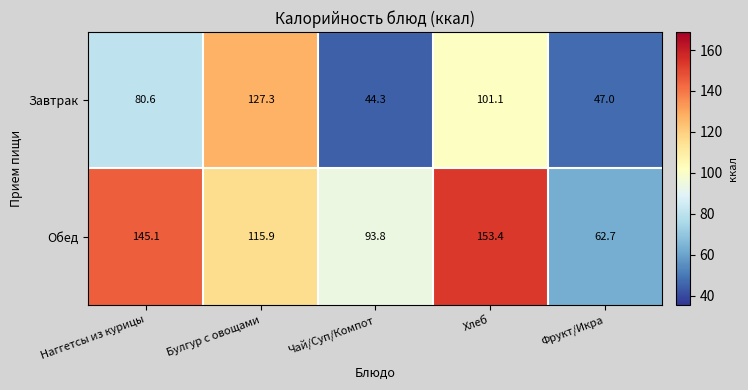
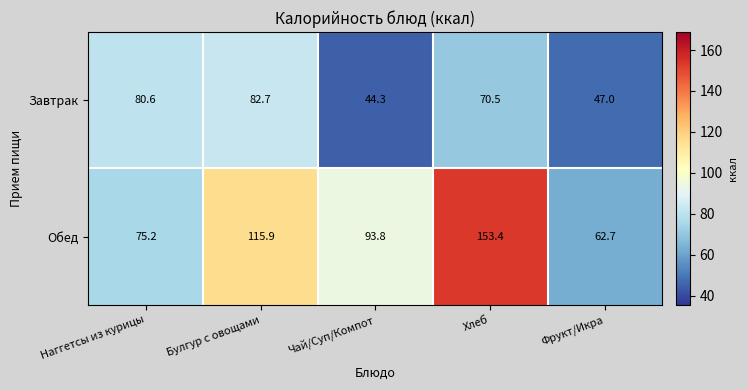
Завтрак, Булгур с овощами: 127.3 -> 82.7
Завтрак, Хлеб: 101.1 -> 70.5
Обед, Наггетсы из курицы: 145.1 -> 75.2
